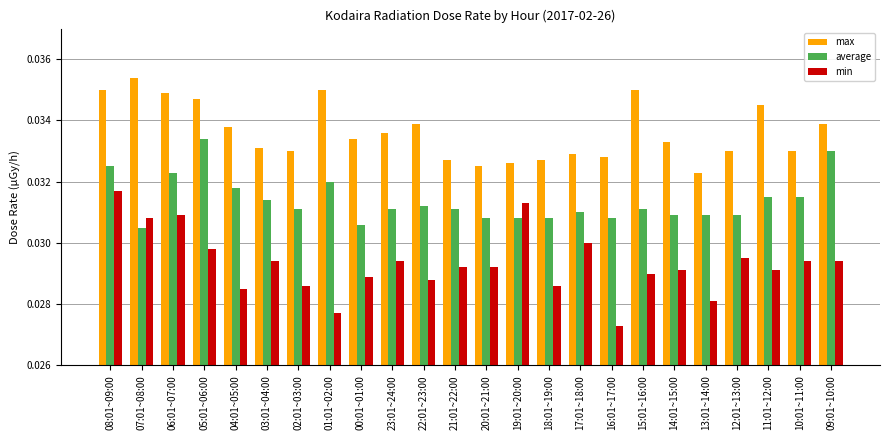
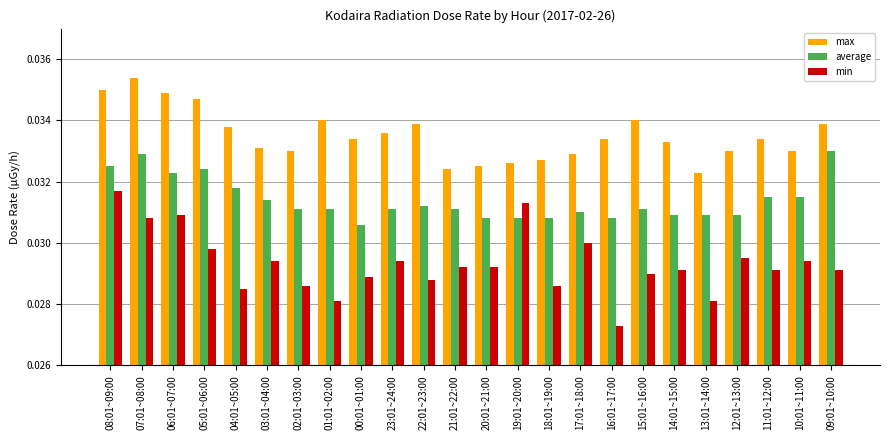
average, 07:01~08:00: 0.0305 -> 0.0329
average, 05:01~06:00: 0.0334 -> 0.0324
max, 01:01~02:00: 0.035 -> 0.034
average, 01:01~02:00: 0.0320 -> 0.0311
min, 01:01~02:00: 0.0277 -> 0.0281
max, 21:01~22:00: 0.0327 -> 0.0324
max, 16:01~17:00: 0.0328 -> 0.0334
max, 15:01~16:00: 0.035 -> 0.034
max, 11:01~12:00: 0.0345 -> 0.0334
min, 09:01~10:00: 0.0294 -> 0.0291
